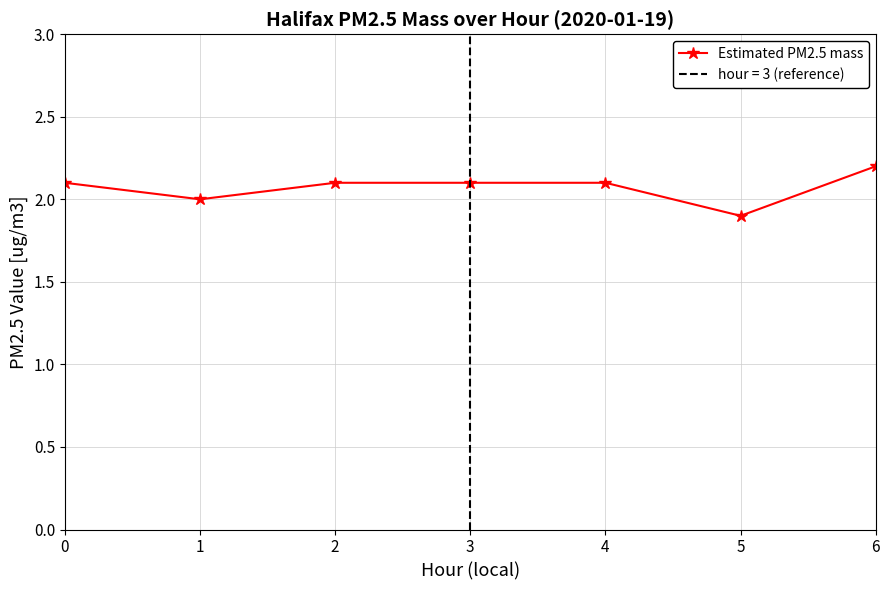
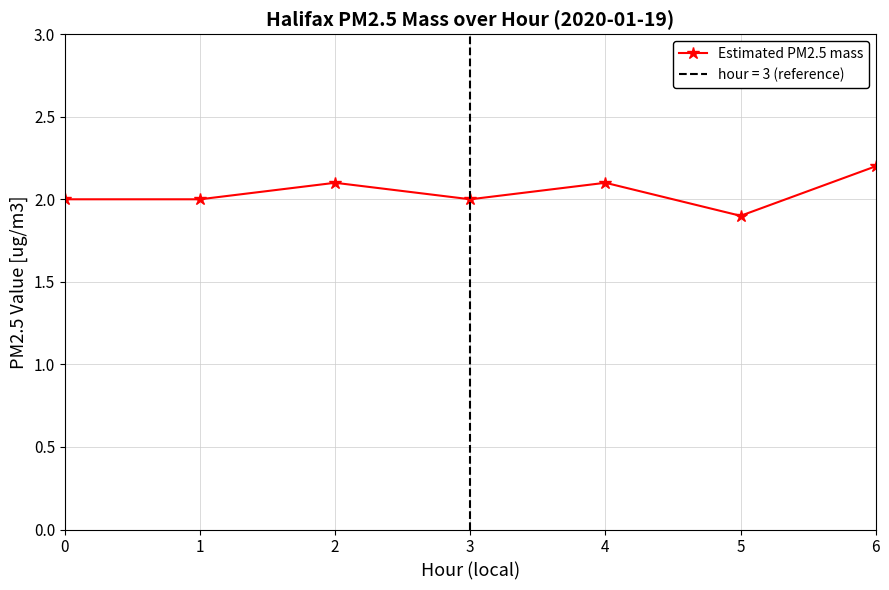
0: 2.1 -> 2.0
3: 2.1 -> 2.0
